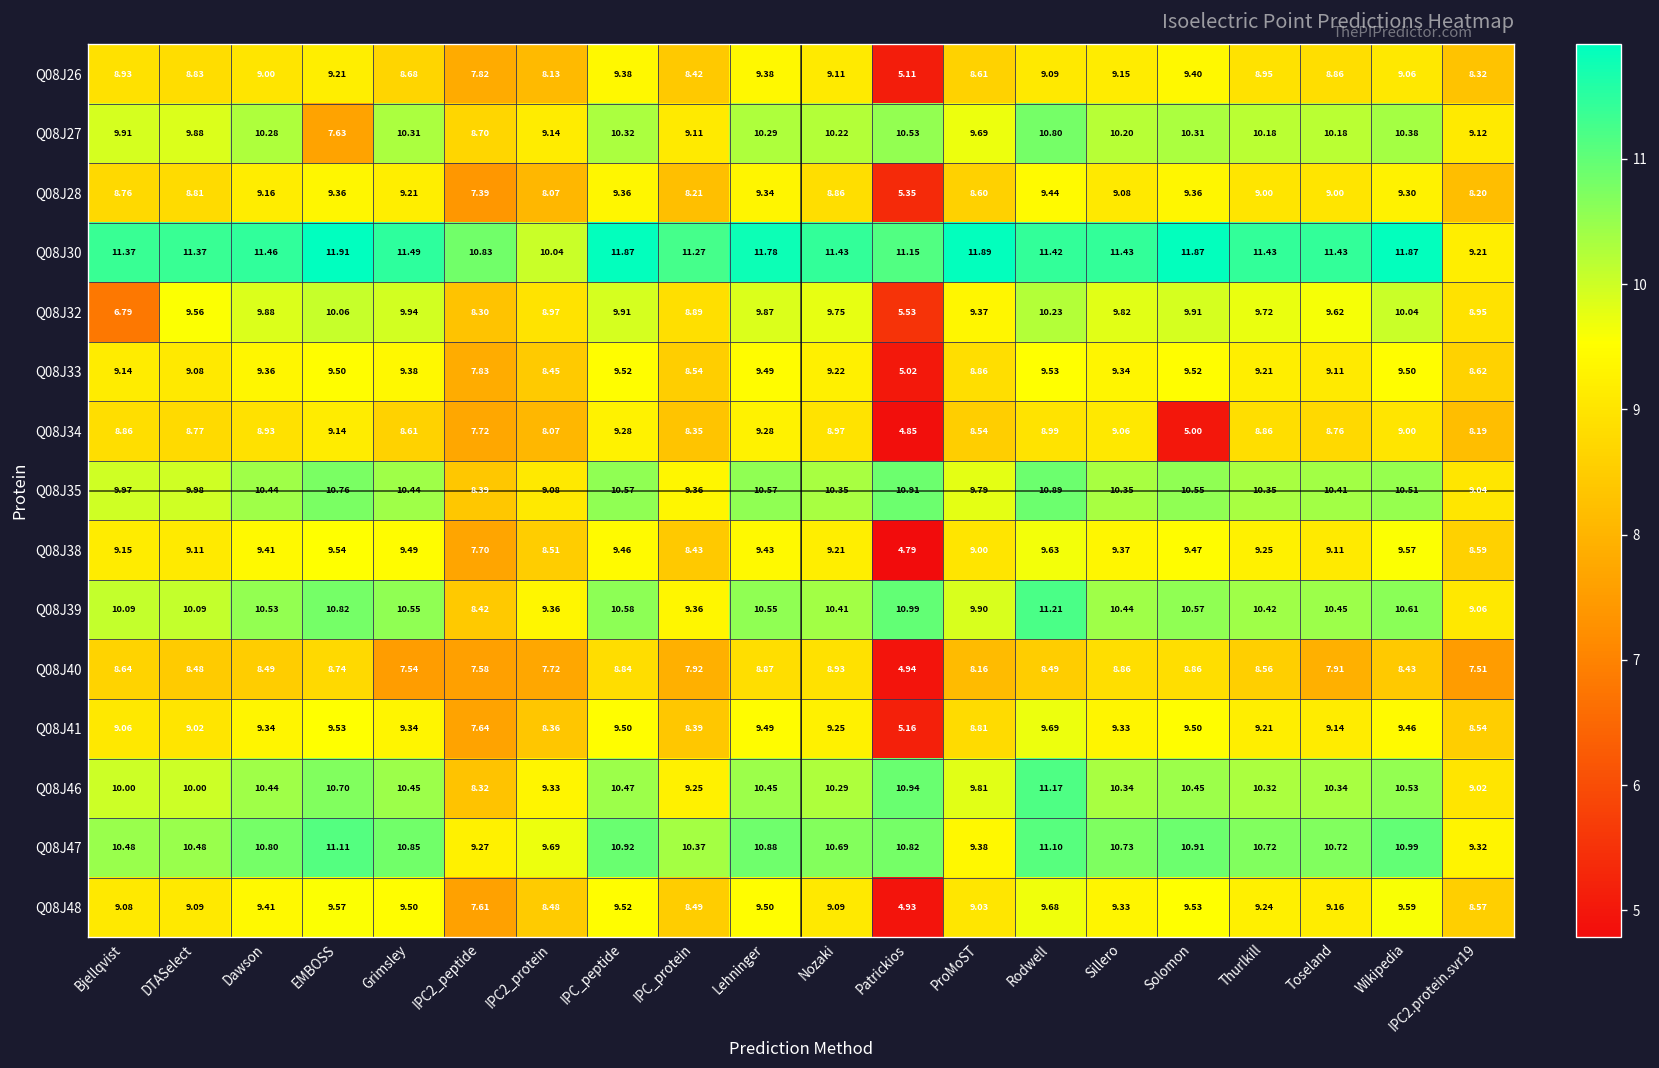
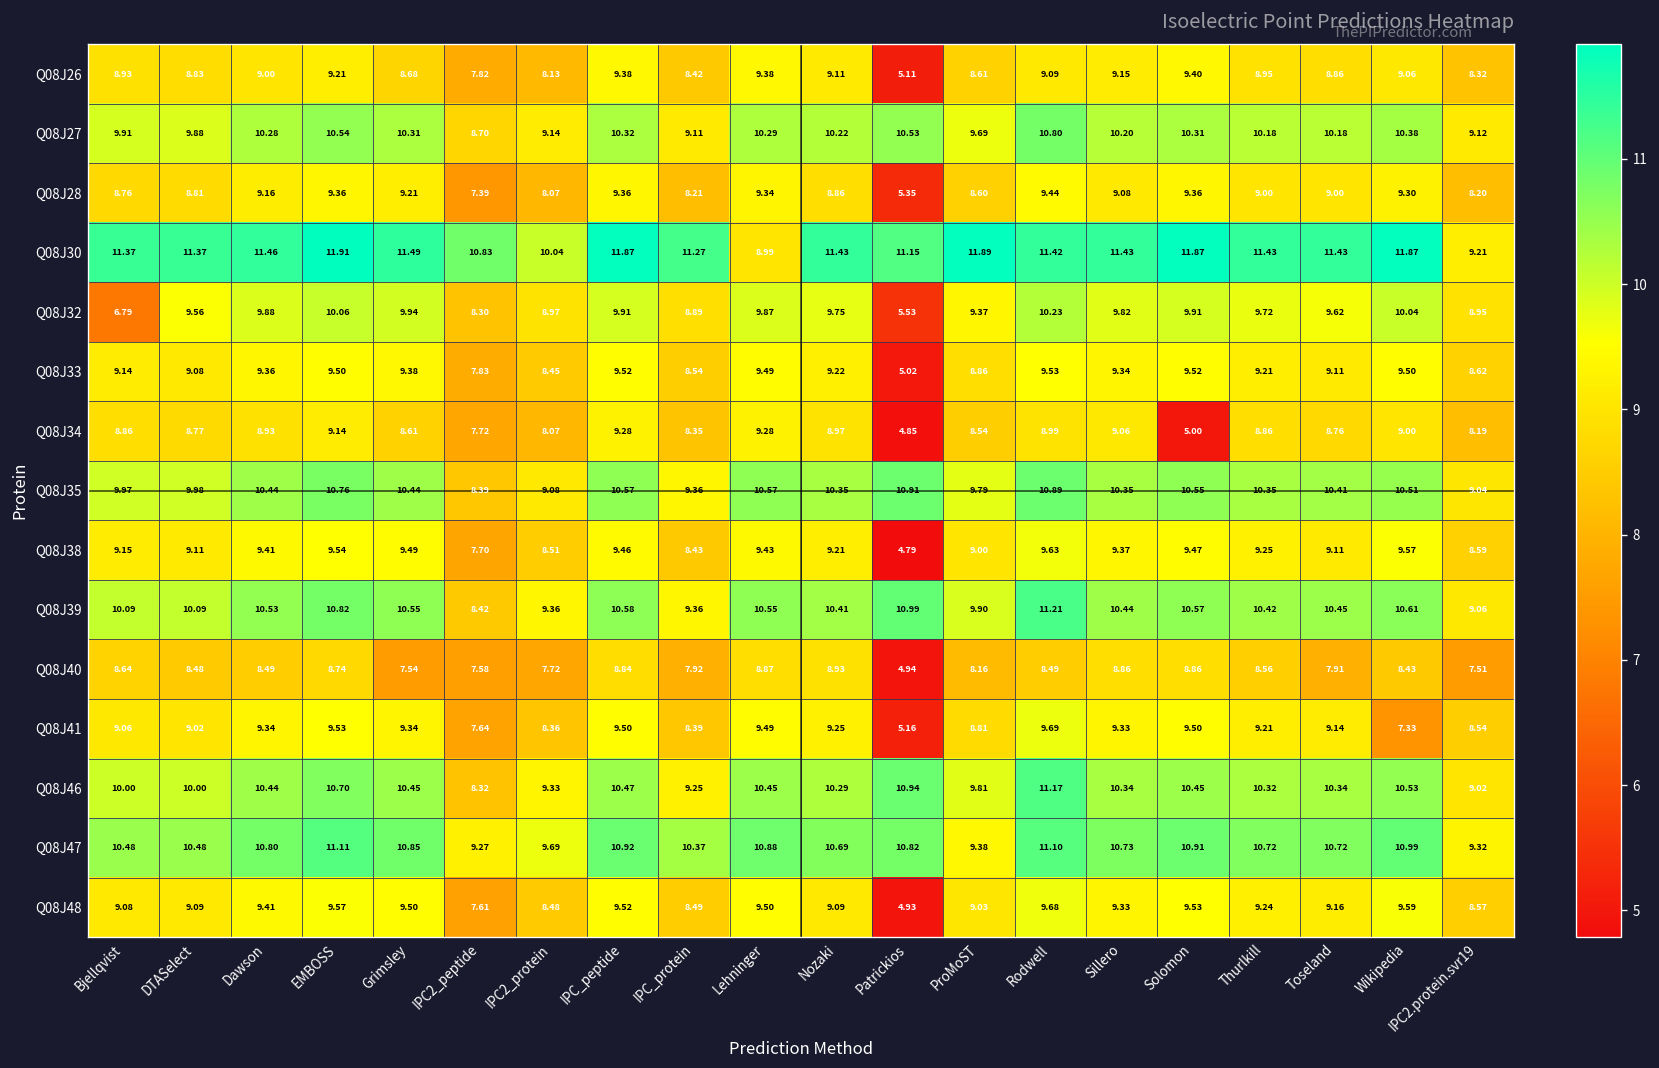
Q08J27, EMBOSS: 7.63 -> 10.54
Q08J30, Lehninger: 11.78 -> 8.99
Q08J41, Wikipedia: 9.46 -> 7.33
